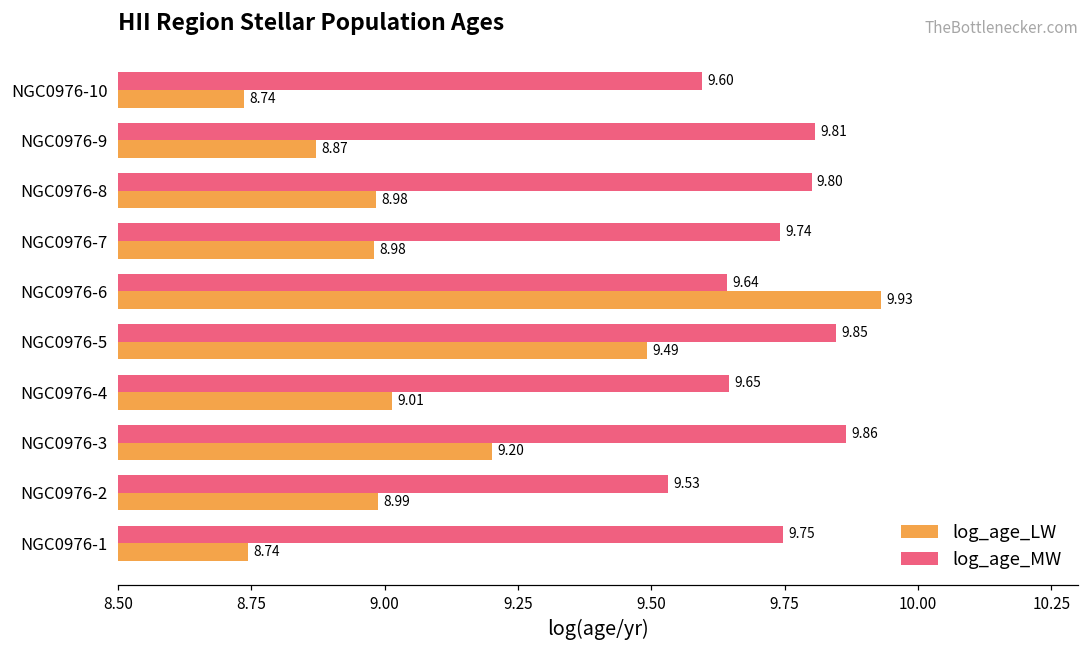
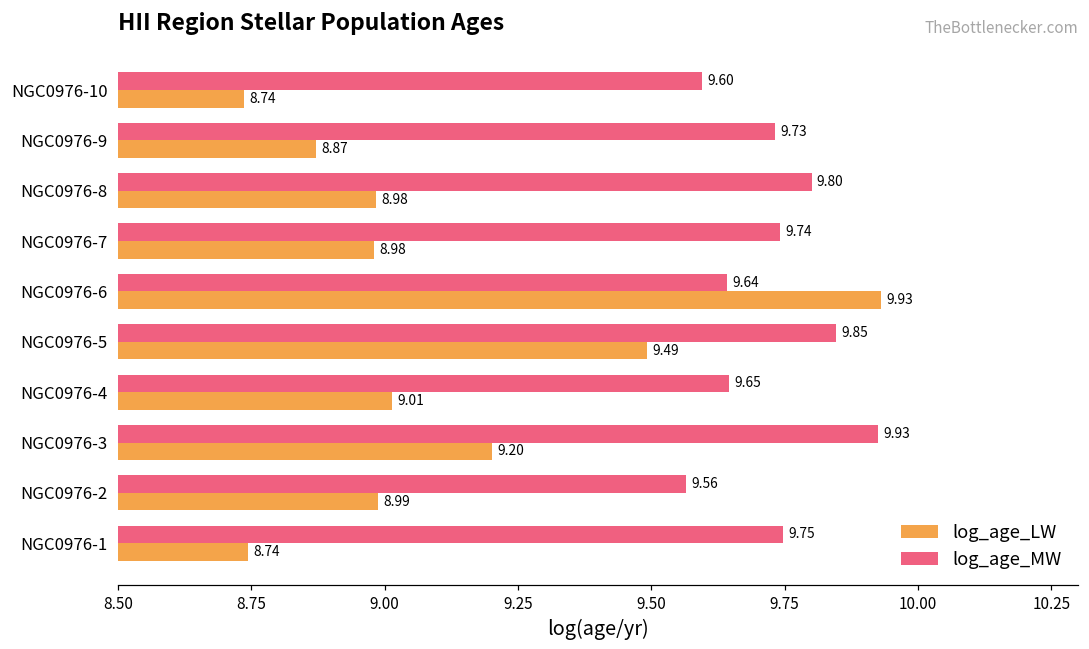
log_age_MW, NGC0976-9: 9.81 -> 9.73
log_age_MW, NGC0976-3: 9.86 -> 9.93
log_age_MW, NGC0976-2: 9.53 -> 9.56
